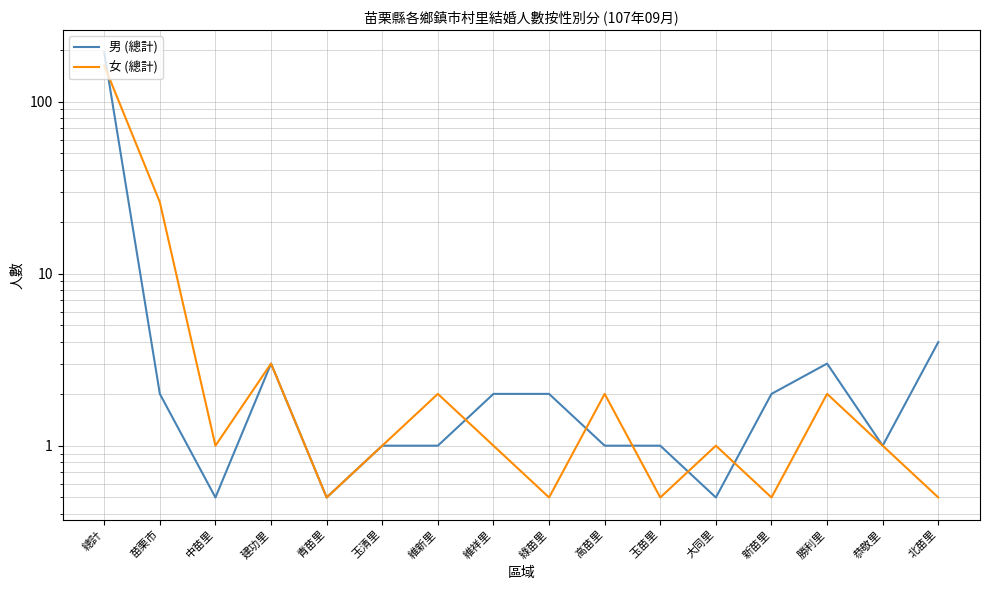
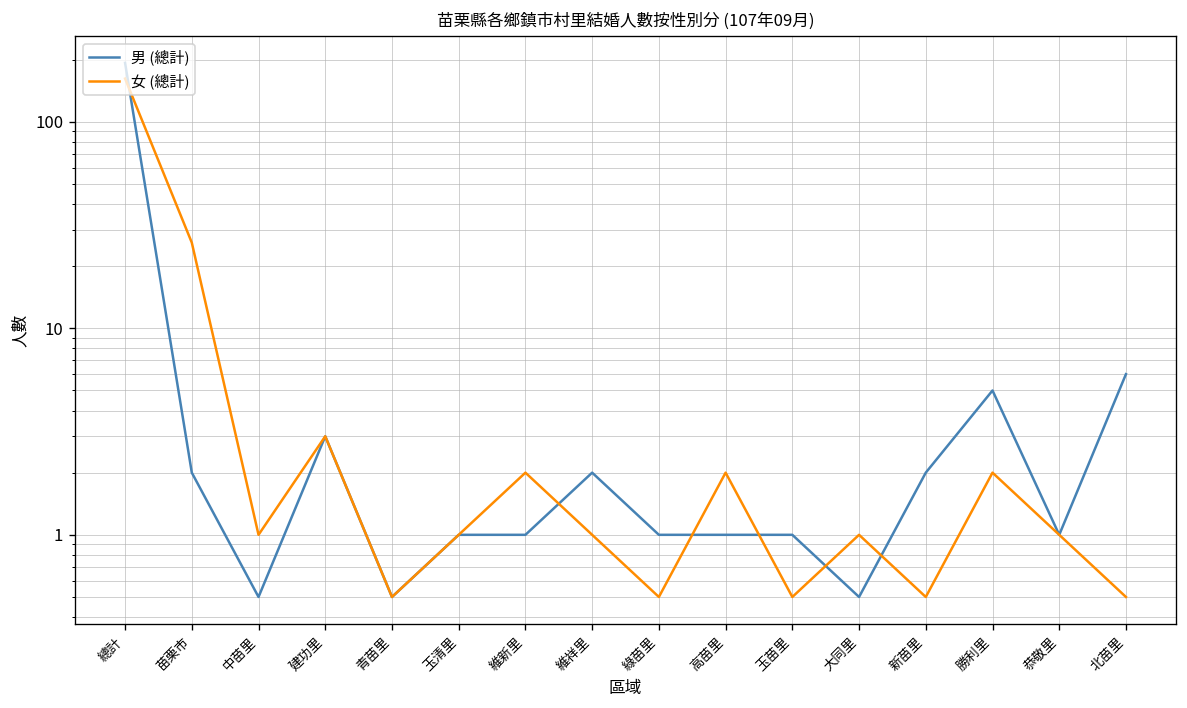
男 (總計), 綠苗里: 2 -> 1
男 (總計), 勝利里: 3 -> 5
男 (總計), 北苗里: 4 -> 6
